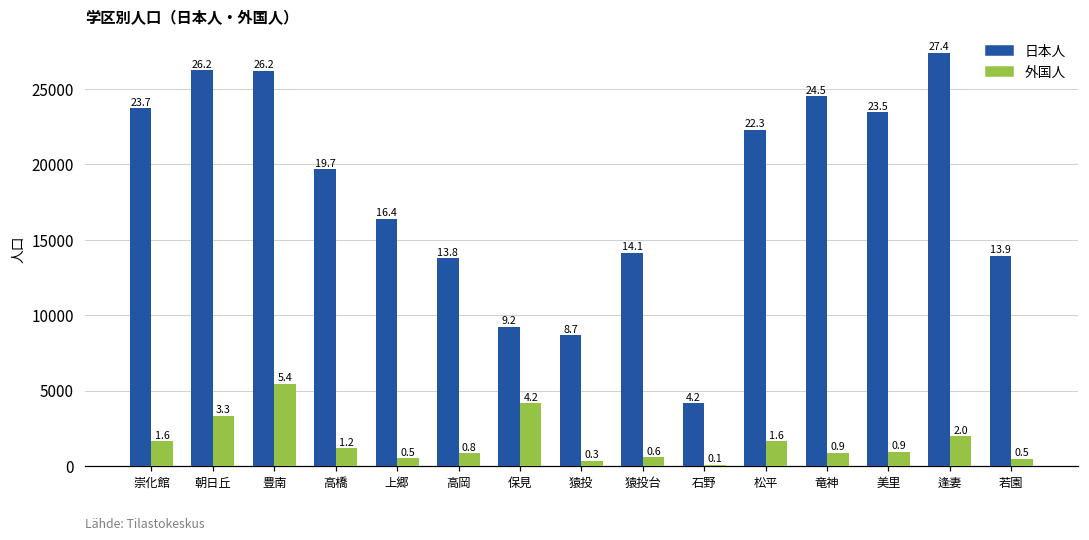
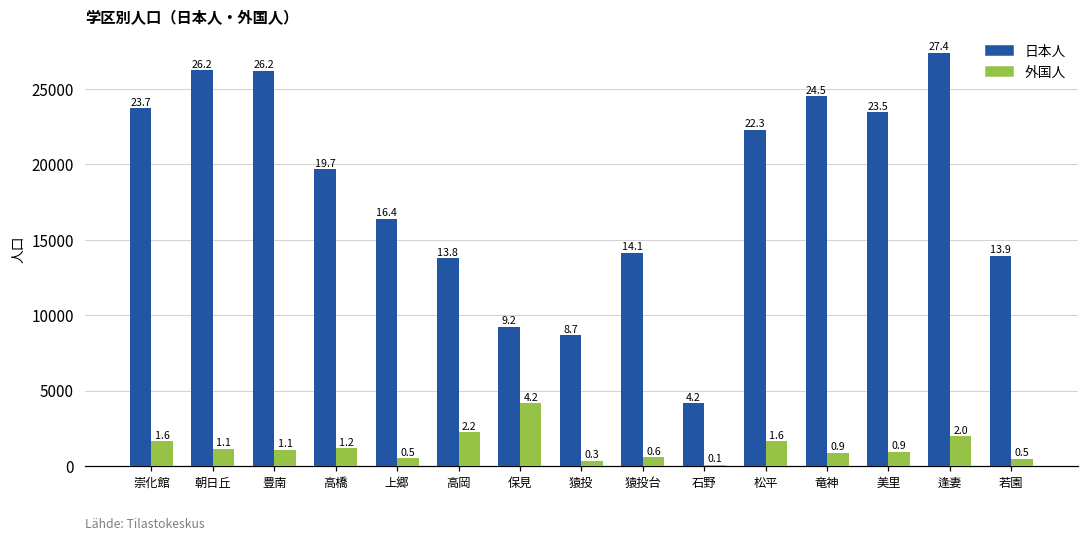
外国人, 朝日丘: 3.3 -> 1.1
外国人, 豊南: 5.4 -> 1.1
外国人, 高岡: 0.8 -> 2.2
